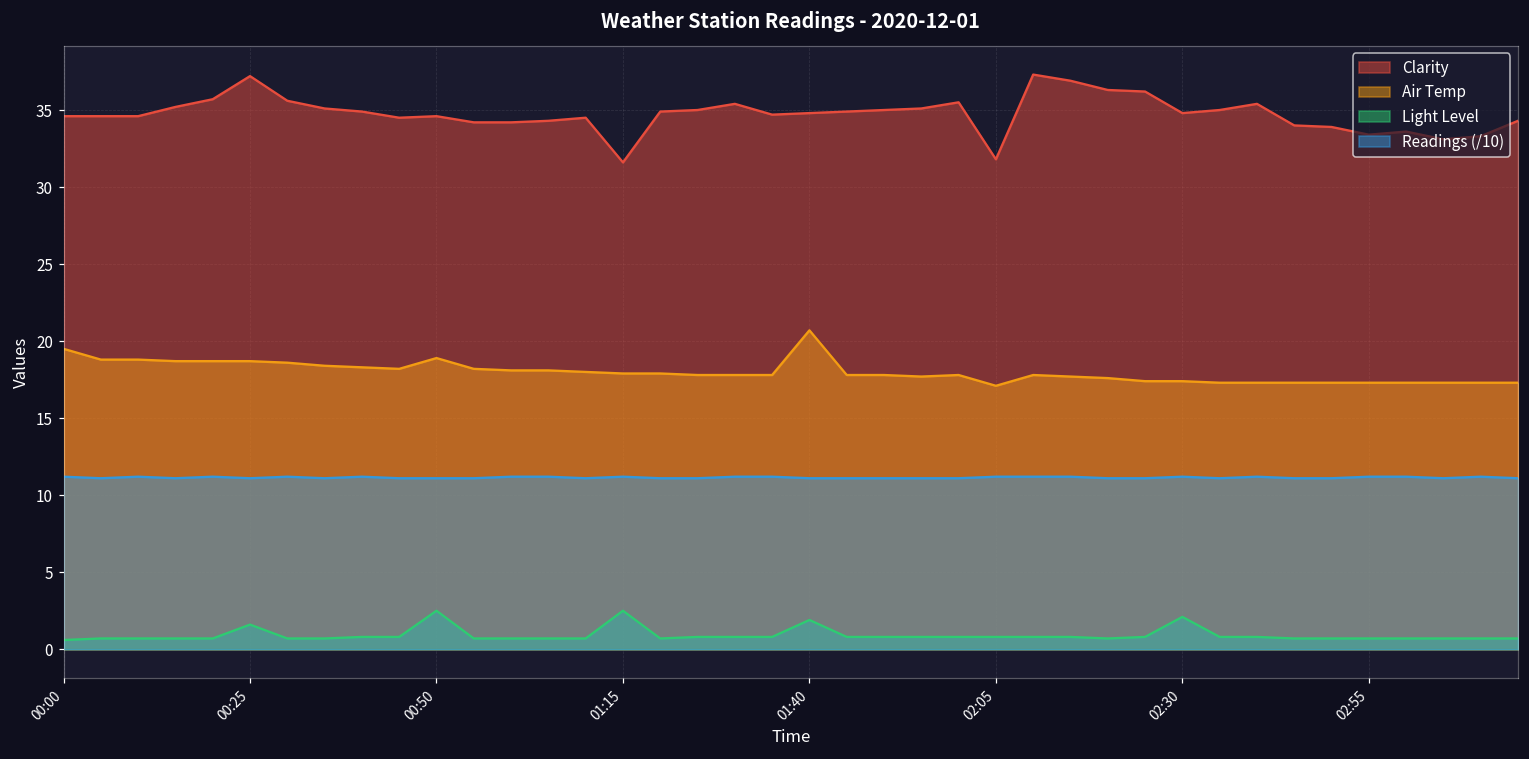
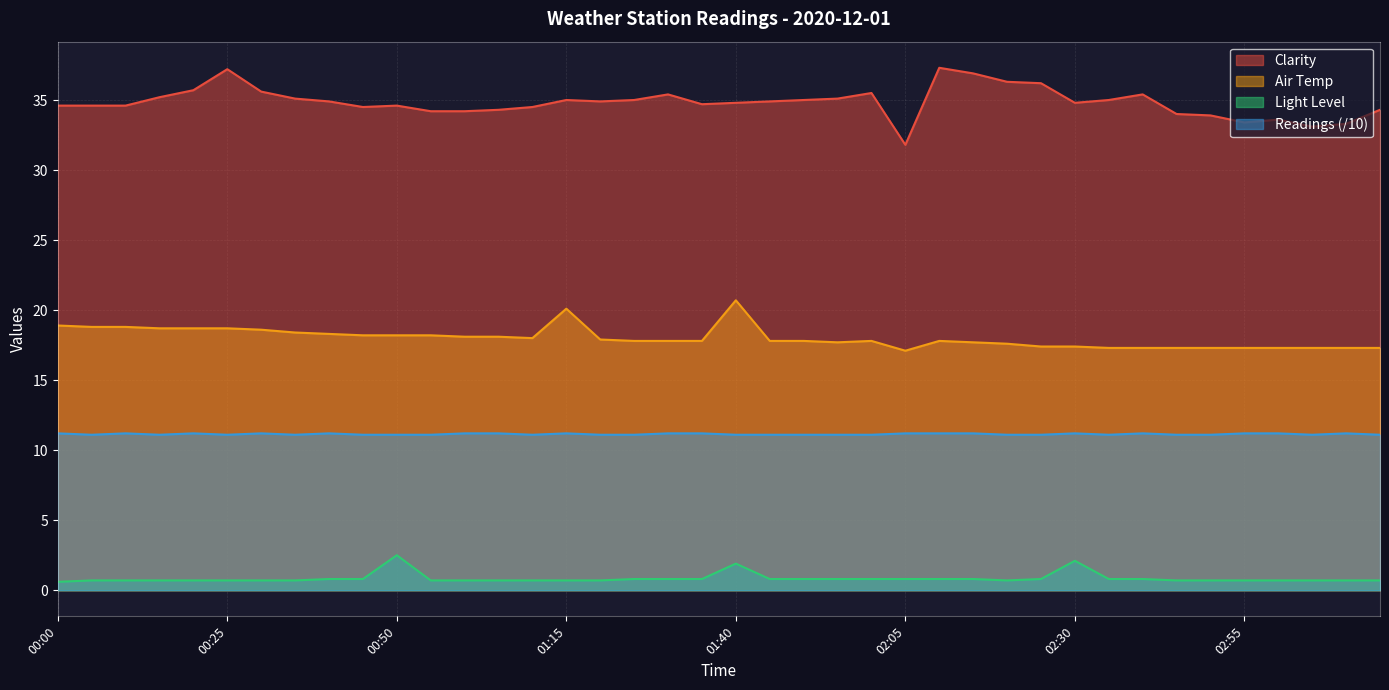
Air Temp, 00:00: 19.5 -> 18.9
Light Level, 00:25: 1.6 -> 0.7
Air Temp, 00:50: 18.9 -> 18.2
Clarity, 01:15: 31.6 -> 35.0
Air Temp, 01:15: 17.9 -> 20.1
Light Level, 01:15: 2.5 -> 0.7
